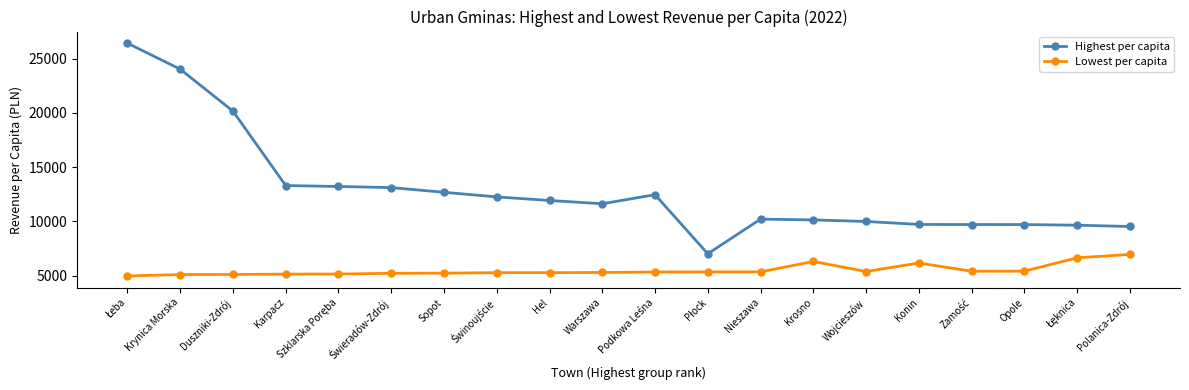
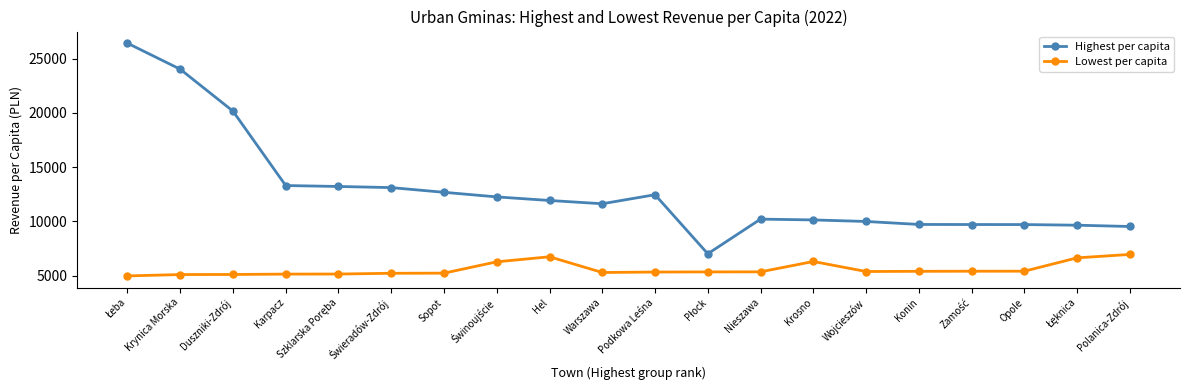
Lowest per capita, Świnoujście: 5300 -> 6300
Lowest per capita, Hel: 5300 -> 6700
Lowest per capita, Konin: 6200 -> 5400
